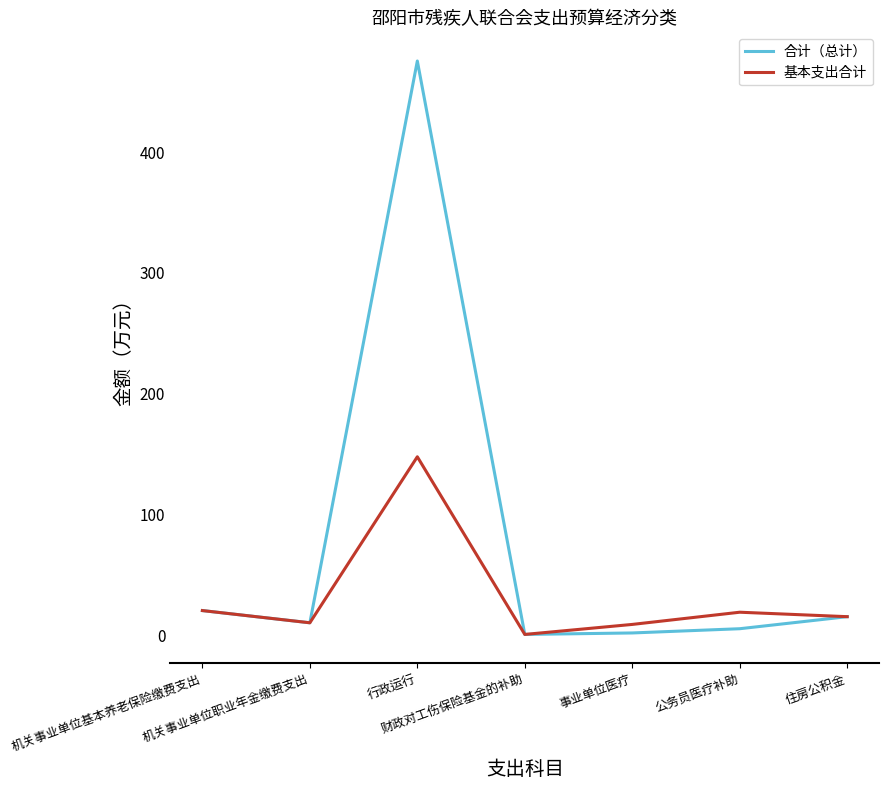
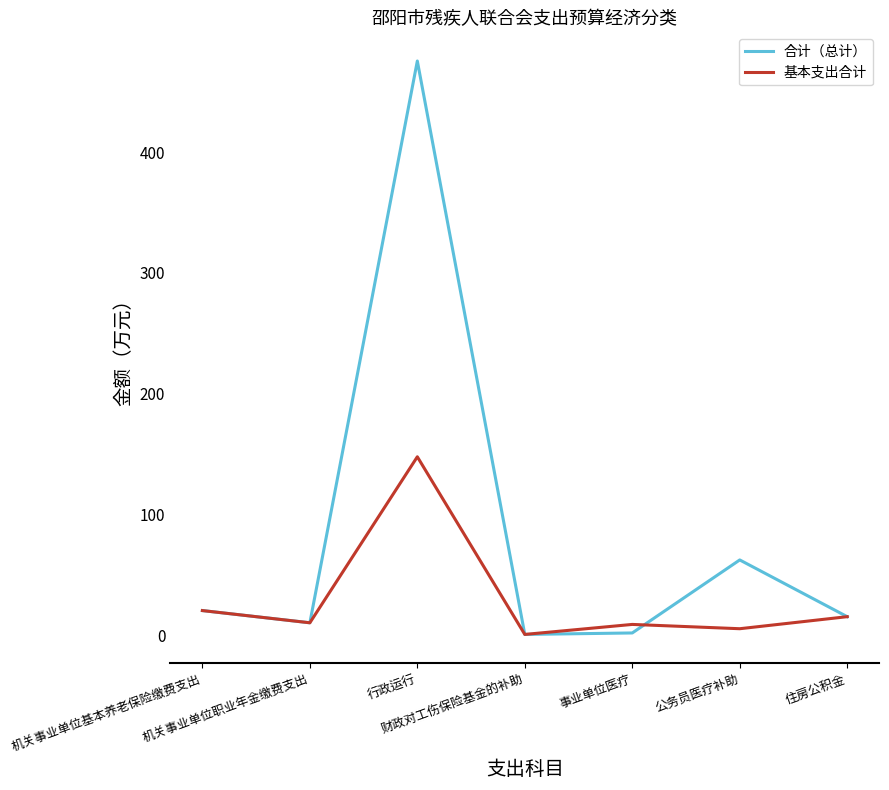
合计（总计）, 公务员医疗补助: 5 -> 62
基本支出合计, 公务员医疗补助: 19 -> 5
